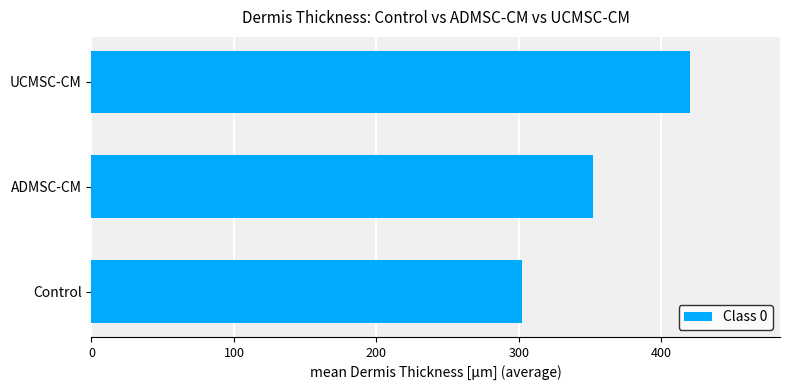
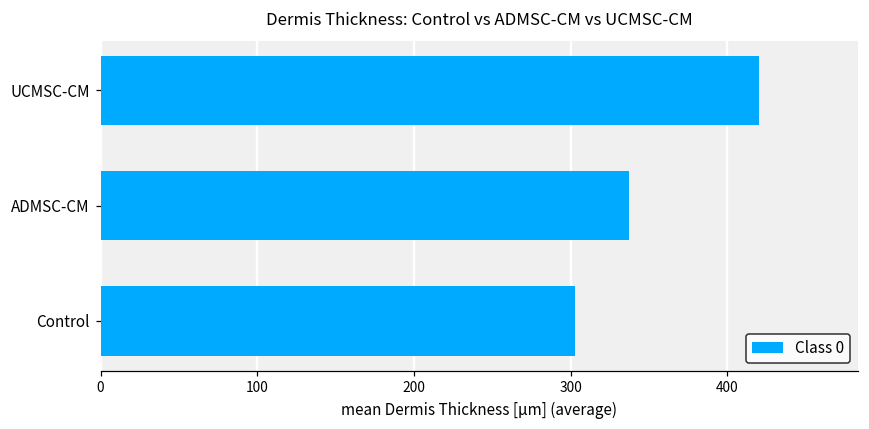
ADMSC-CM: 352 -> 337
